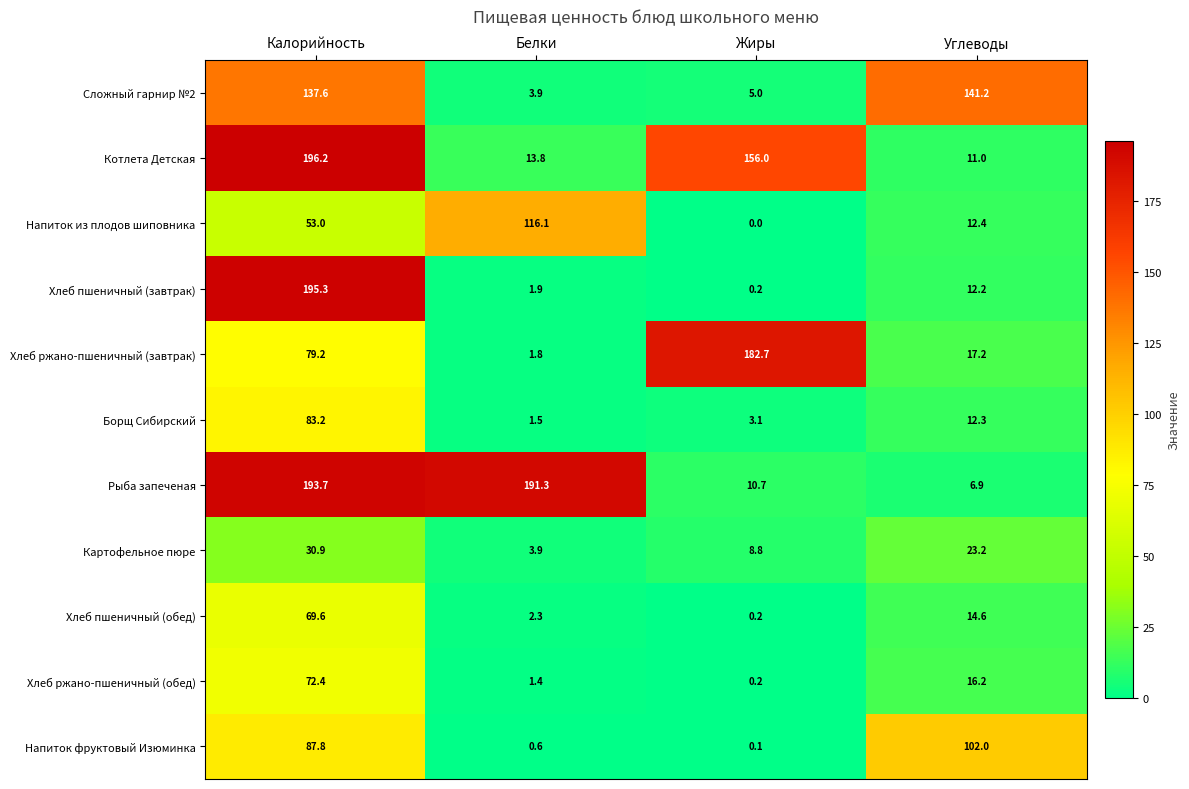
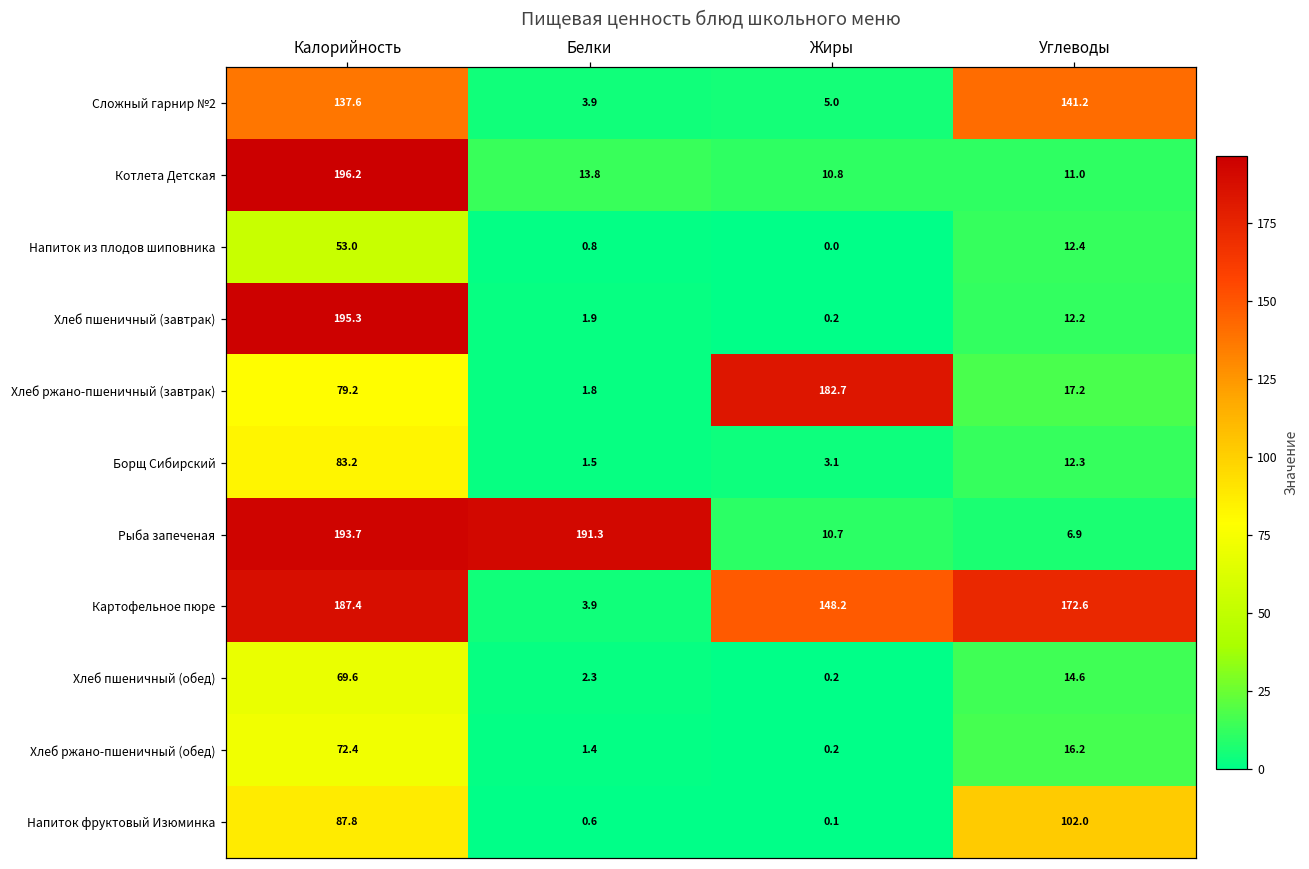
Котлета Детская, Жиры: 156.0 -> 10.8
Напиток из плодов шиповника, Белки: 116.1 -> 0.8
Картофельное пюре, Калорийность: 30.9 -> 187.4
Картофельное пюре, Жиры: 8.8 -> 148.2
Картофельное пюре, Углеводы: 23.2 -> 172.6
